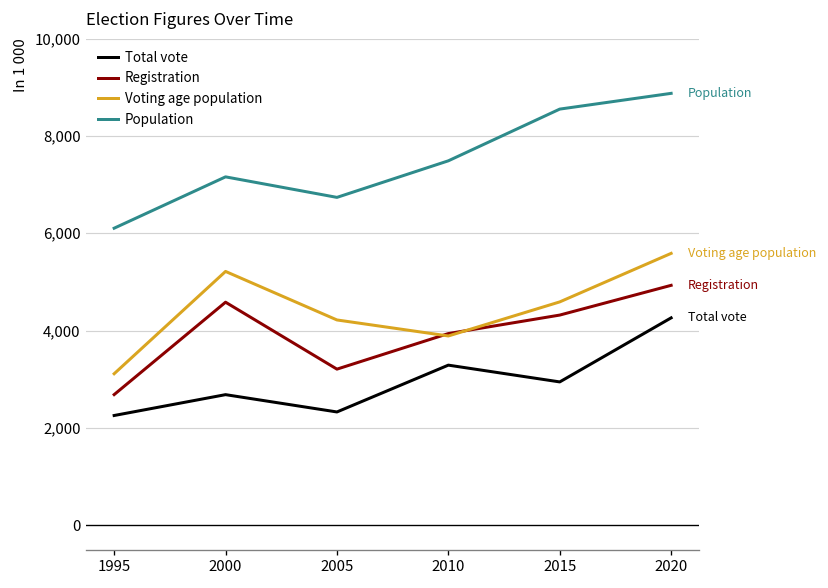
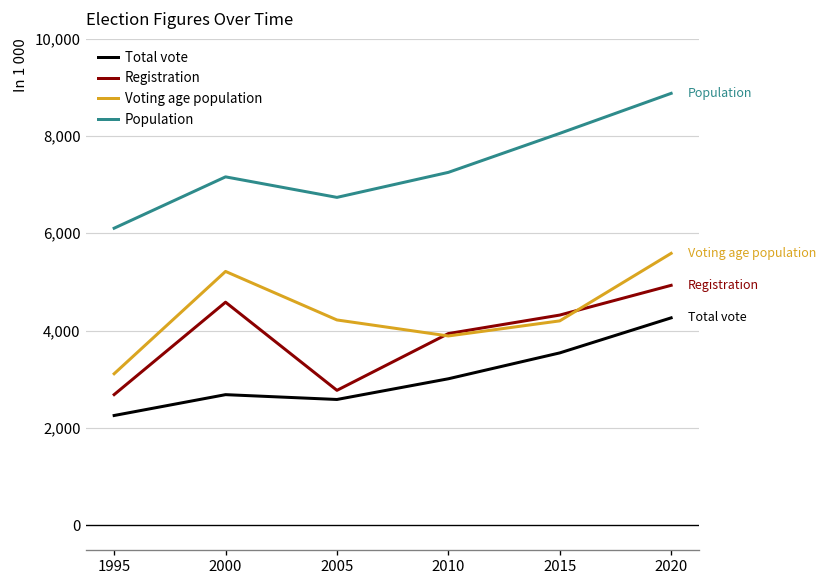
Total vote, 2005: 2,300 -> 2,600
Registration, 2005: 3,200 -> 2,800
Total vote, 2010: 3,300 -> 3,000
Population, 2010: 7,500 -> 7,300
Total vote, 2015: 2,900 -> 3,500
Voting age population, 2015: 4,600 -> 4,200
Population, 2015: 8,600 -> 8,100
